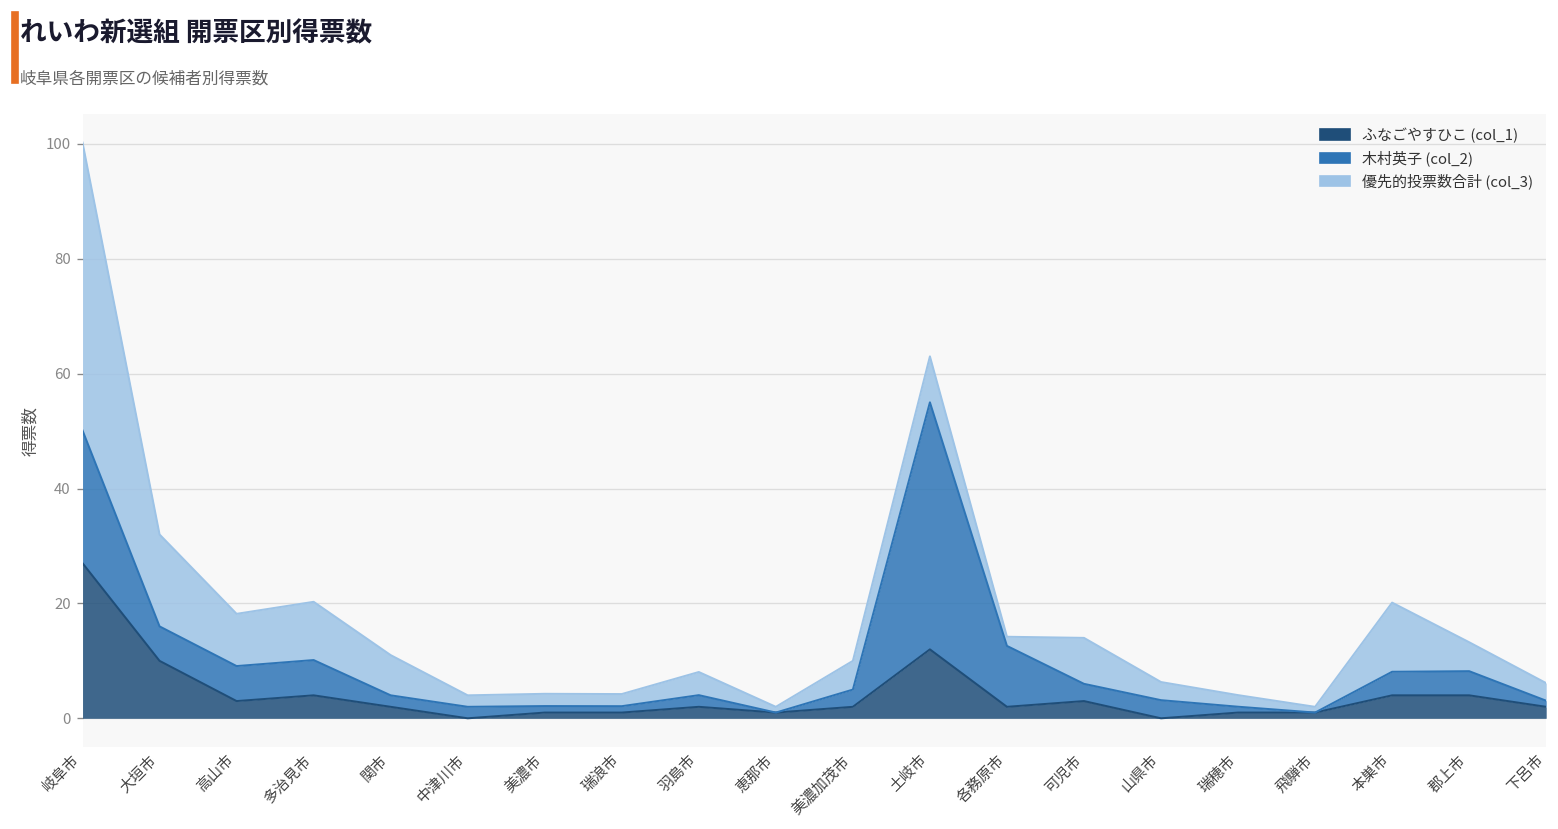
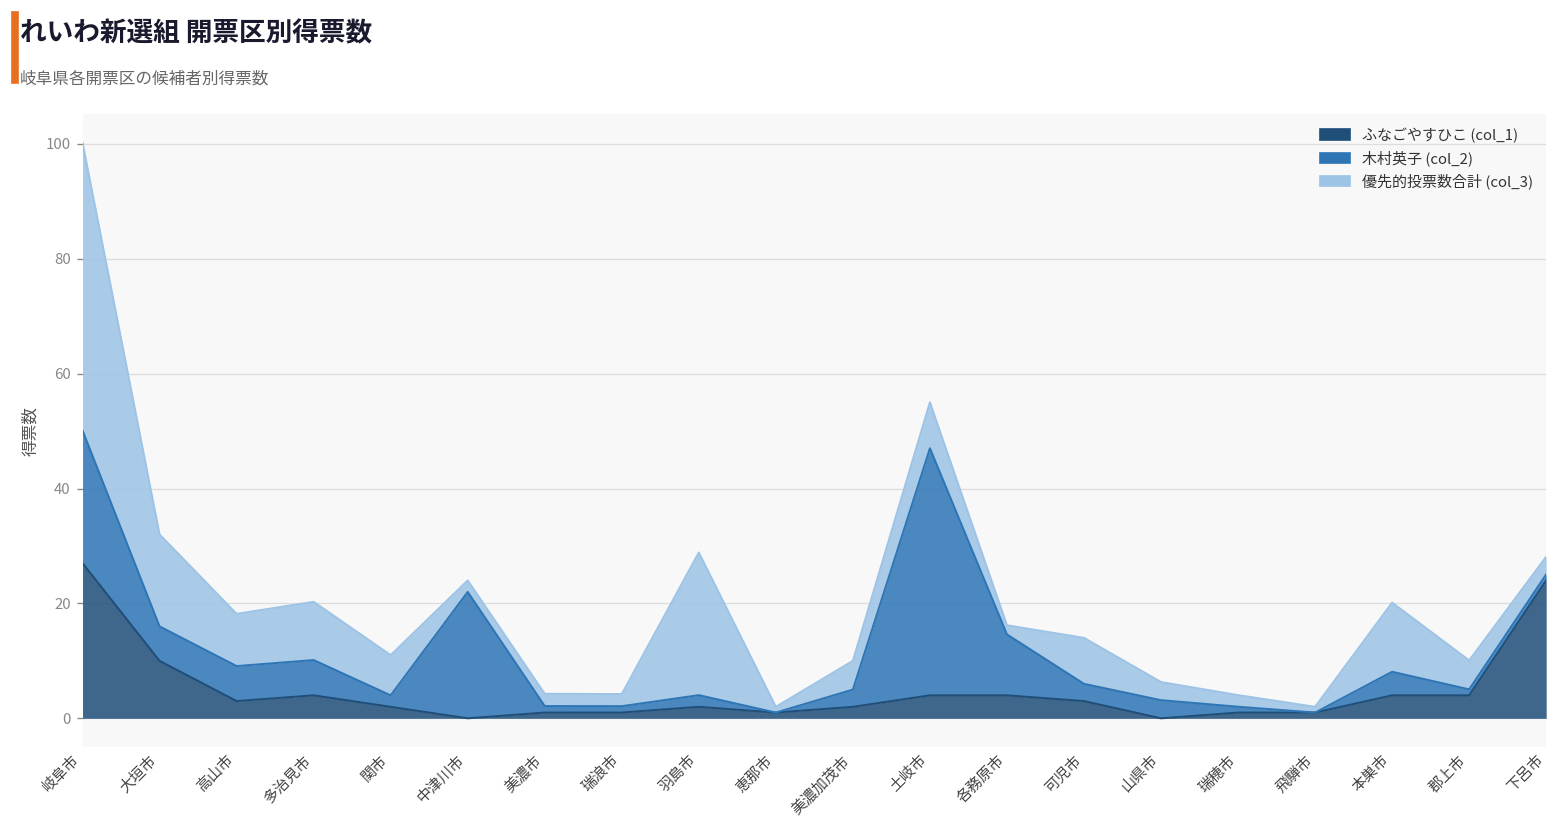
木村英子 (col_2), 中津川市: 2 -> 22
優先的投票数合計 (col_3), 羽島市: 4 -> 25
ふなごやすひこ (col_1), 土岐市: 12 -> 4
ふなごやすひこ (col_1), 各務原市: 2 -> 4
木村英子 (col_2), 郡上市: 4 -> 1
ふなごやすひこ (col_1), 下呂市: 2 -> 24
